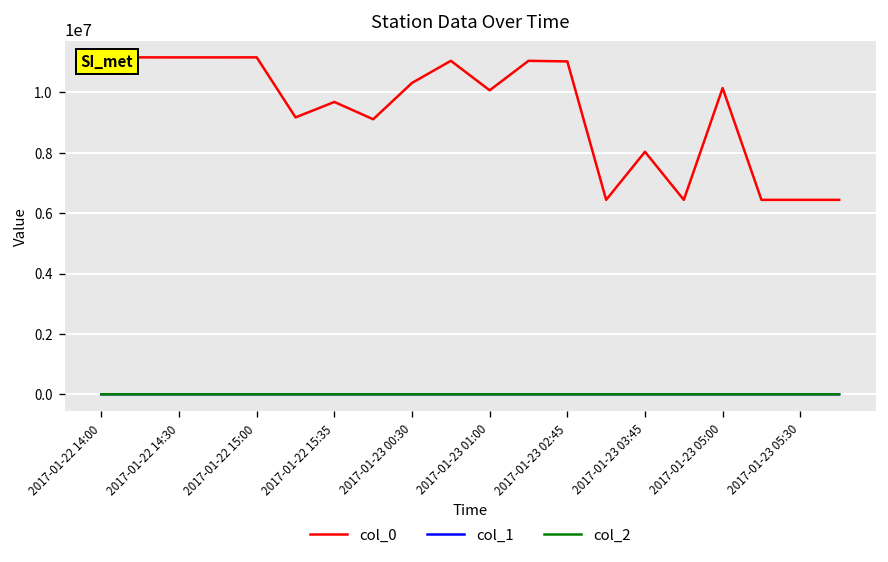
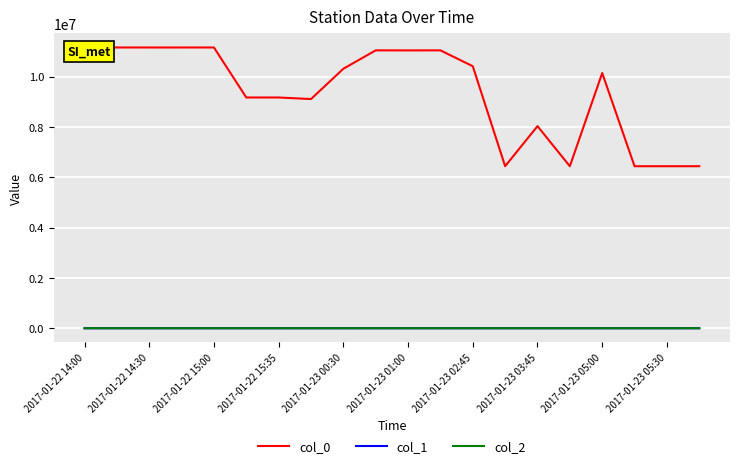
col_0, 2017-01-22 15:35: 9700000 -> 9200000
col_0, 2017-01-23 01:00: 10100000 -> 11000000
col_0, 2017-01-23 02:45: 11000000 -> 10400000
